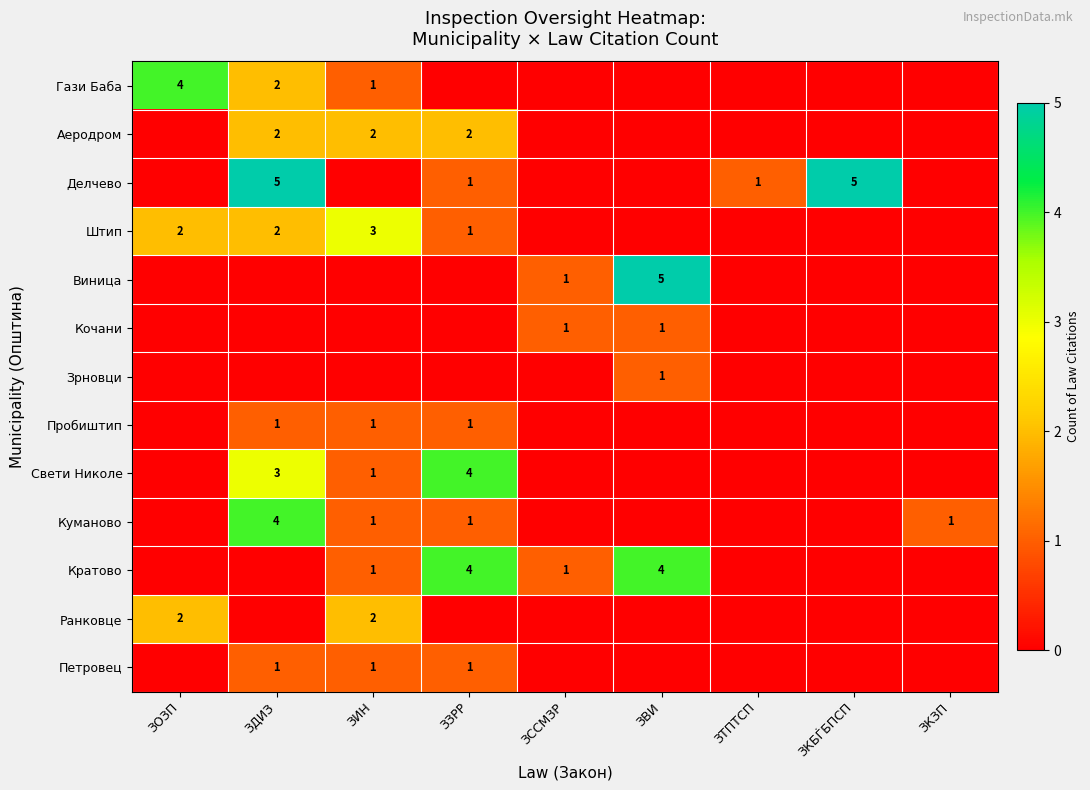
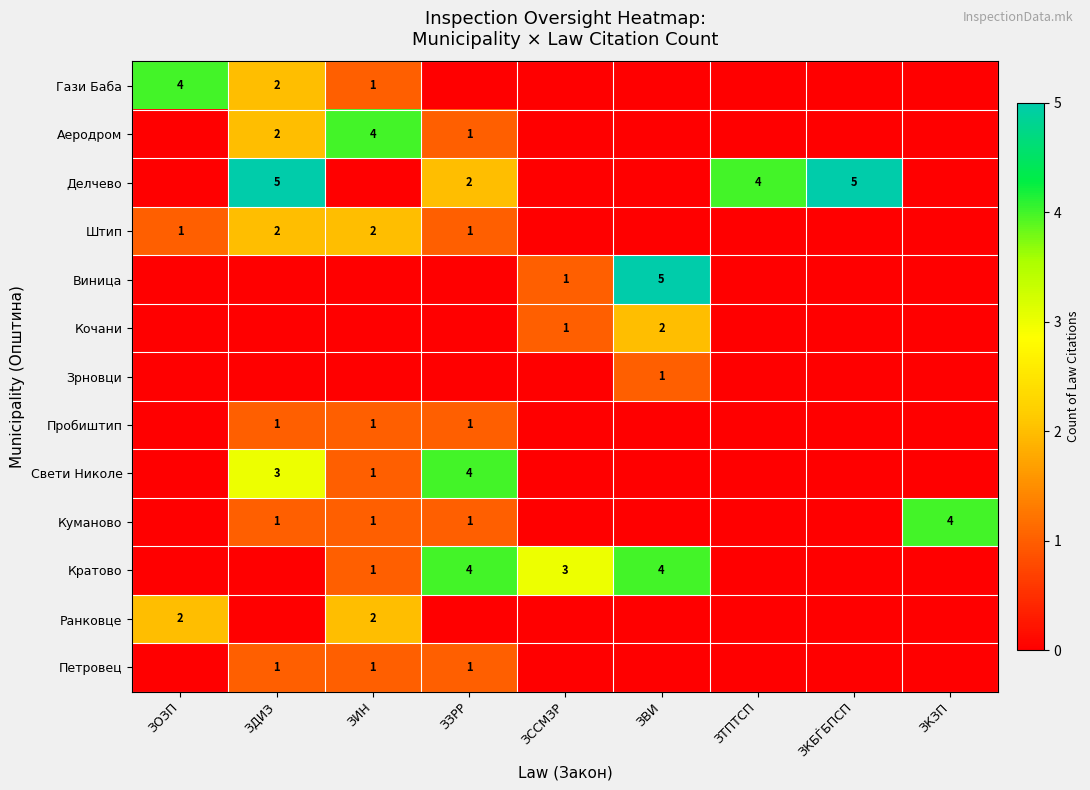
Аеродром, ЗИН: 2 -> 4
Аеродром, ЗЗРР: 2 -> 1
Делчево, ЗЗРР: 1 -> 2
Делчево, ЗТПТСП: 1 -> 4
Штип, ЗОЗП: 2 -> 1
Штип, ЗИН: 3 -> 2
Кочани, ЗВИ: 1 -> 2
Куманово, ЗДИЗ: 4 -> 1
Куманово, ЗКЗП: 1 -> 4
Кратово, ЗССМЗР: 1 -> 3
